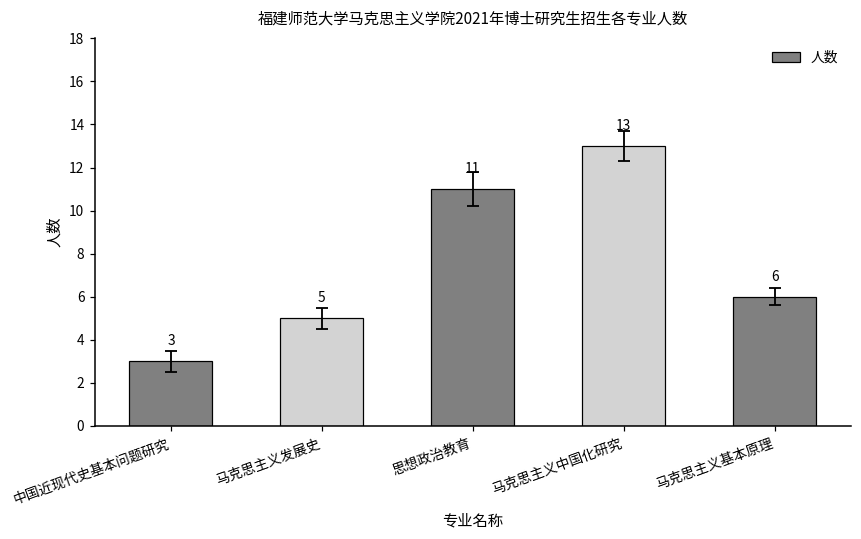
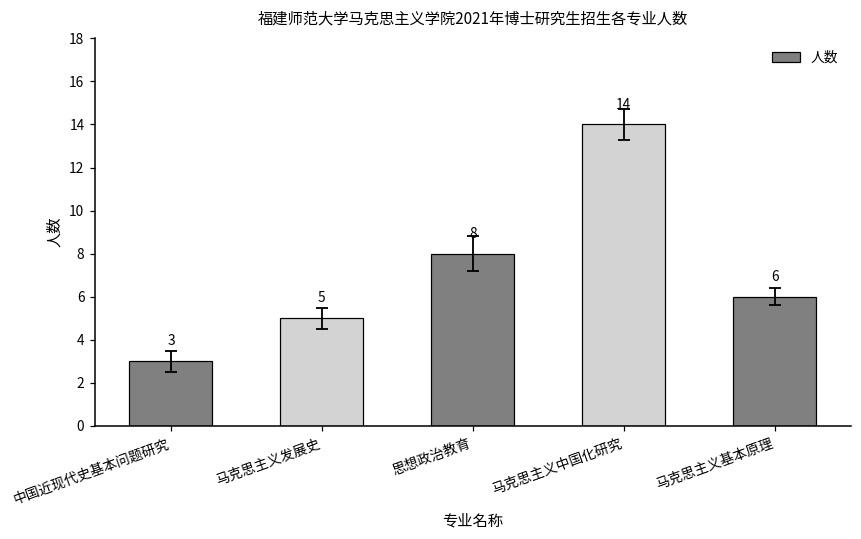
人数, 思想政治教育: 11 -> 8
人数, 马克思主义中国化研究: 13 -> 14
